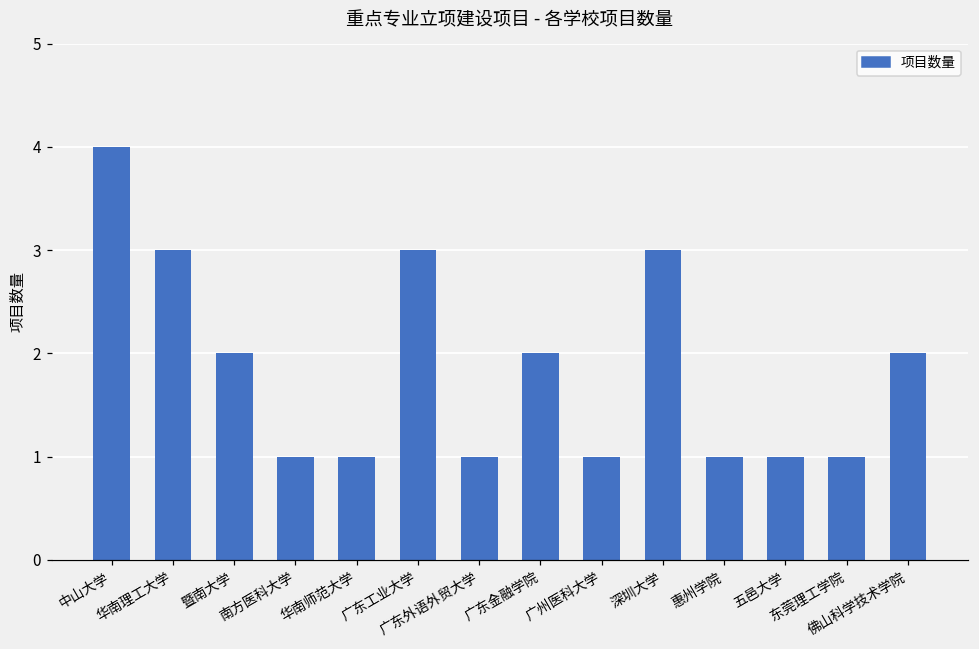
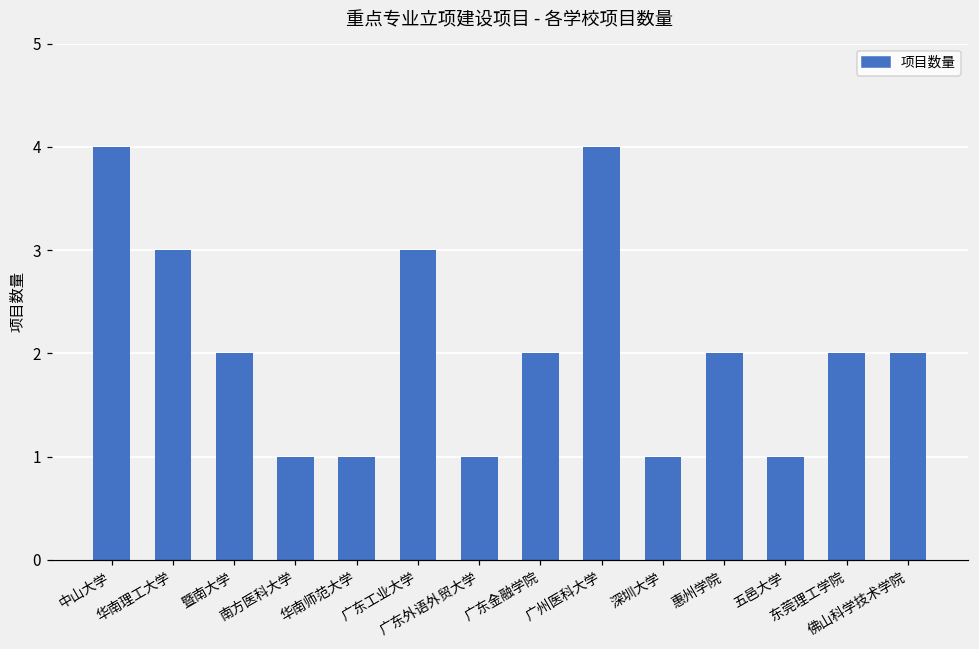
广州医科大学: 1 -> 4
深圳大学: 3 -> 1
惠州学院: 1 -> 2
东莞理工学院: 1 -> 2
